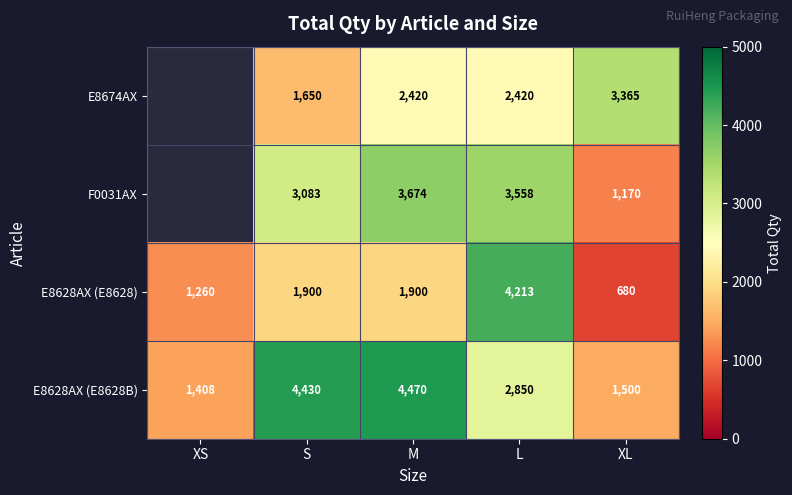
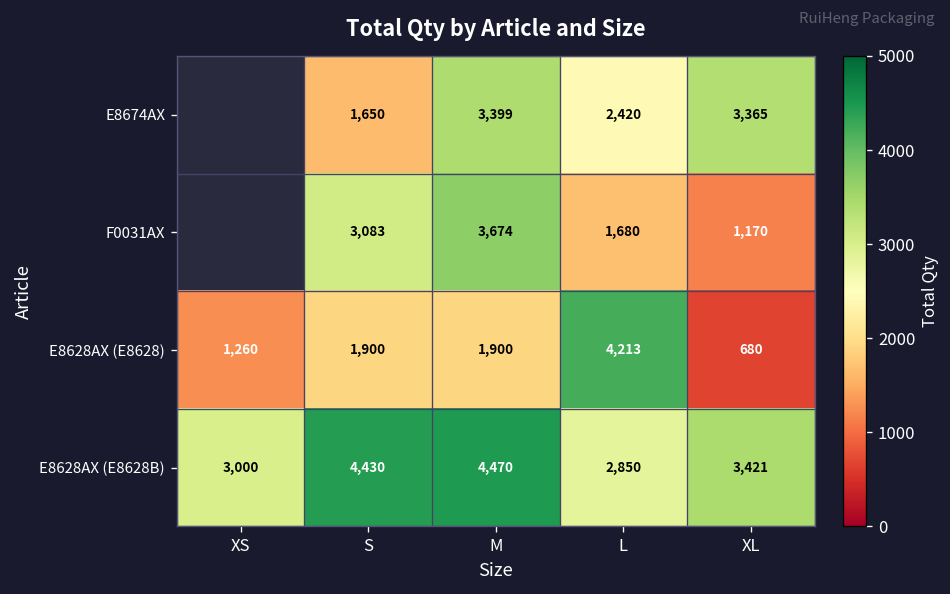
E8674AX, M: 2,420 -> 3,399
F0031AX, L: 3,558 -> 1,680
E8628AX (E8628B), XS: 1,408 -> 3,000
E8628AX (E8628B), XL: 1,500 -> 3,421
